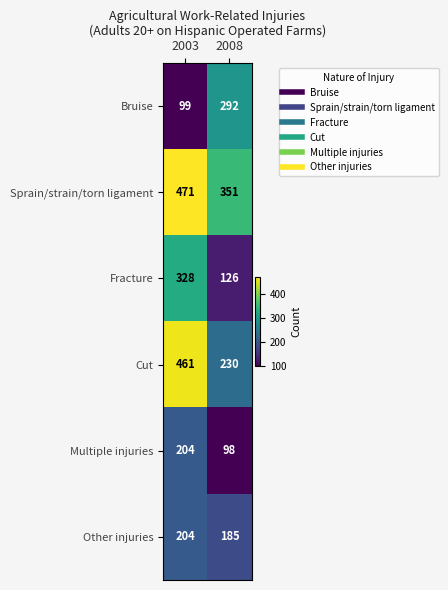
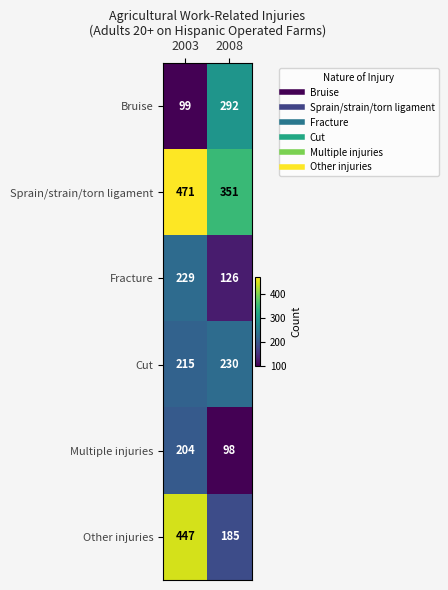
Fracture, 2003: 328 -> 229
Cut, 2003: 461 -> 215
Other injuries, 2003: 204 -> 447
